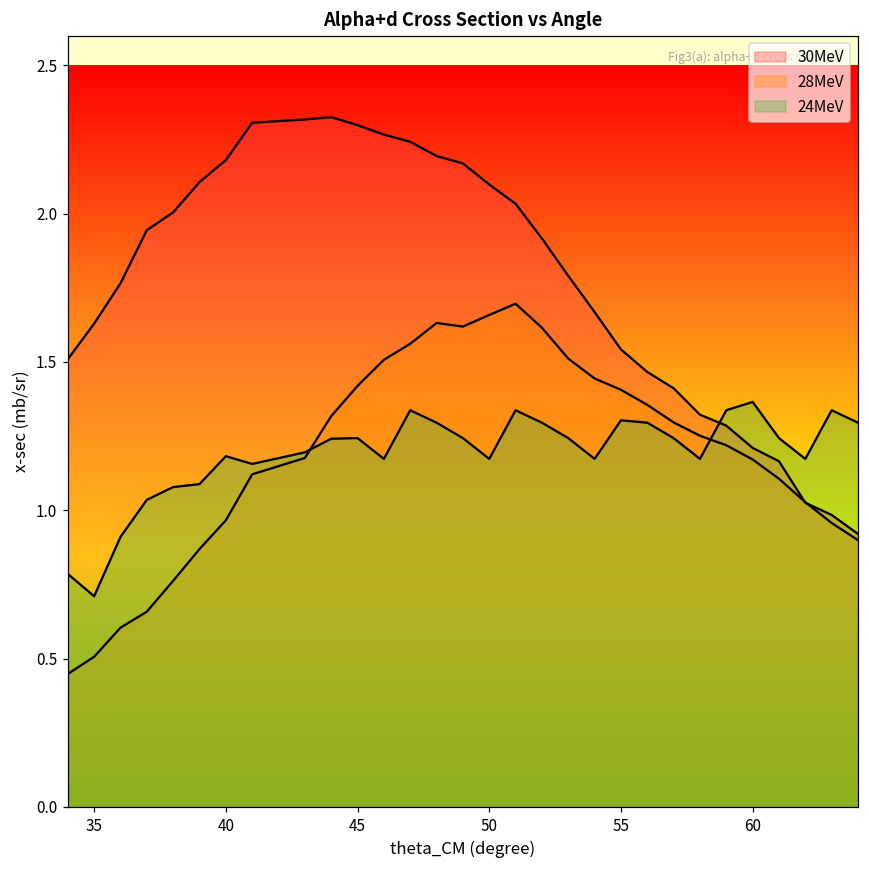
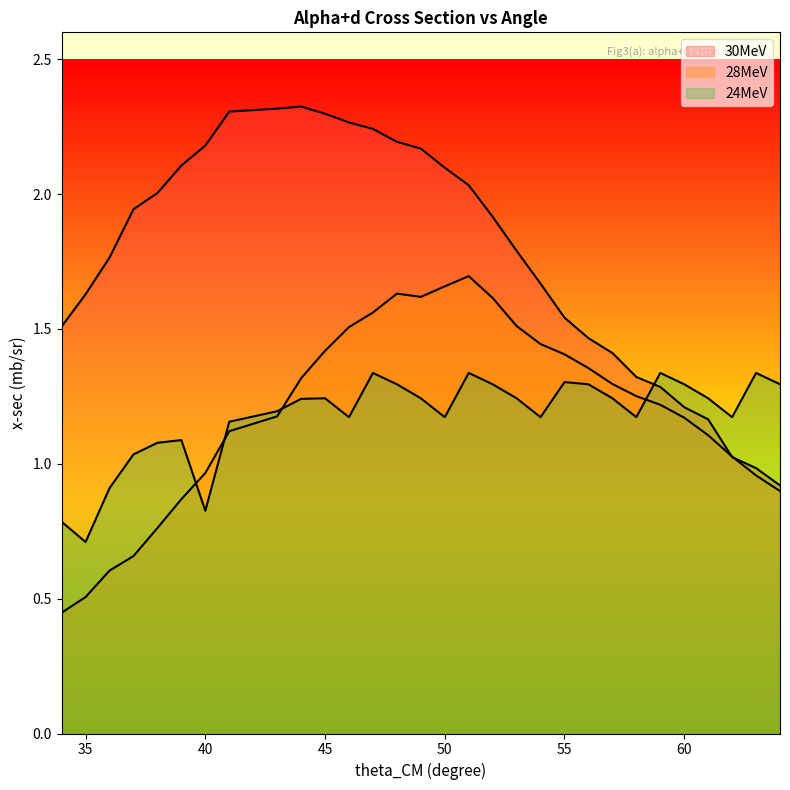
24MeV, 40: 1.18 -> 0.83
24MeV, 60: 1.37 -> 1.30
